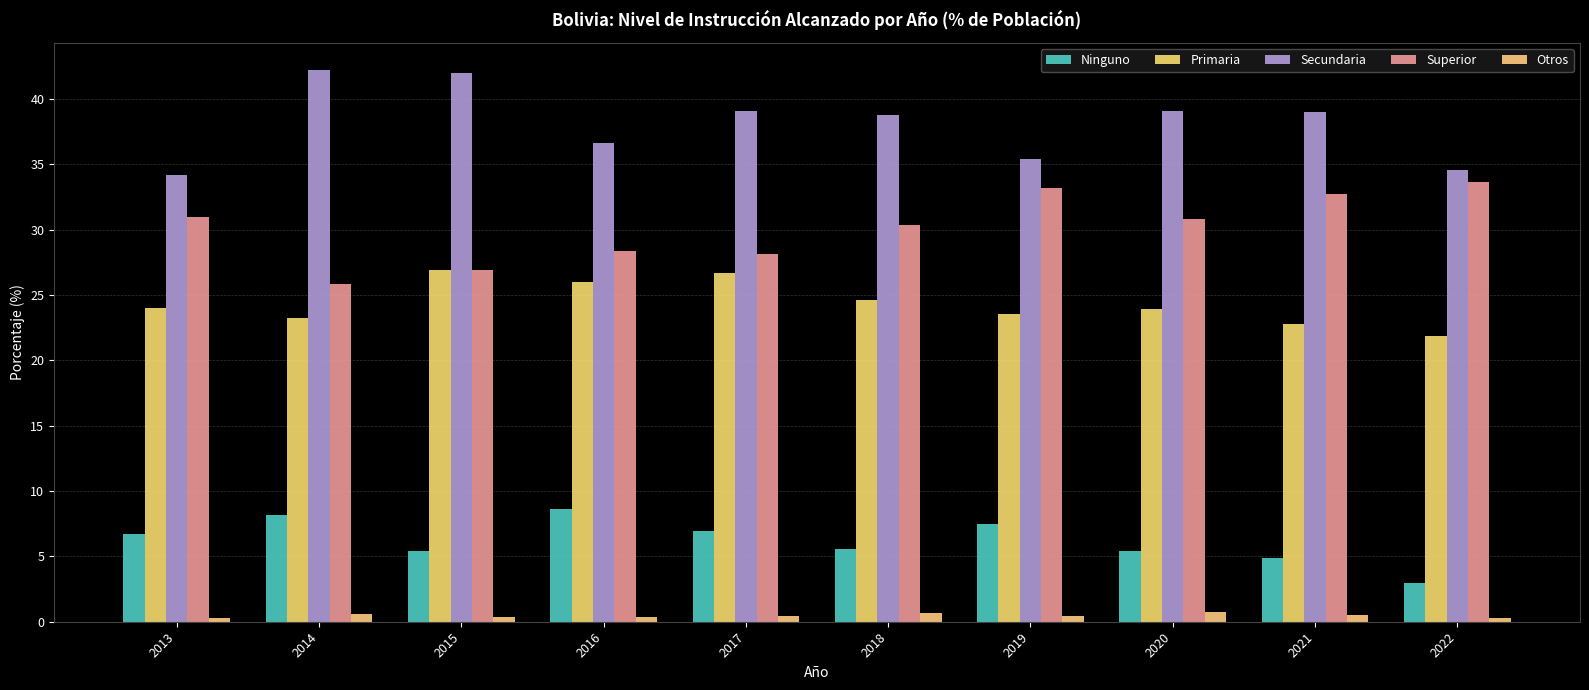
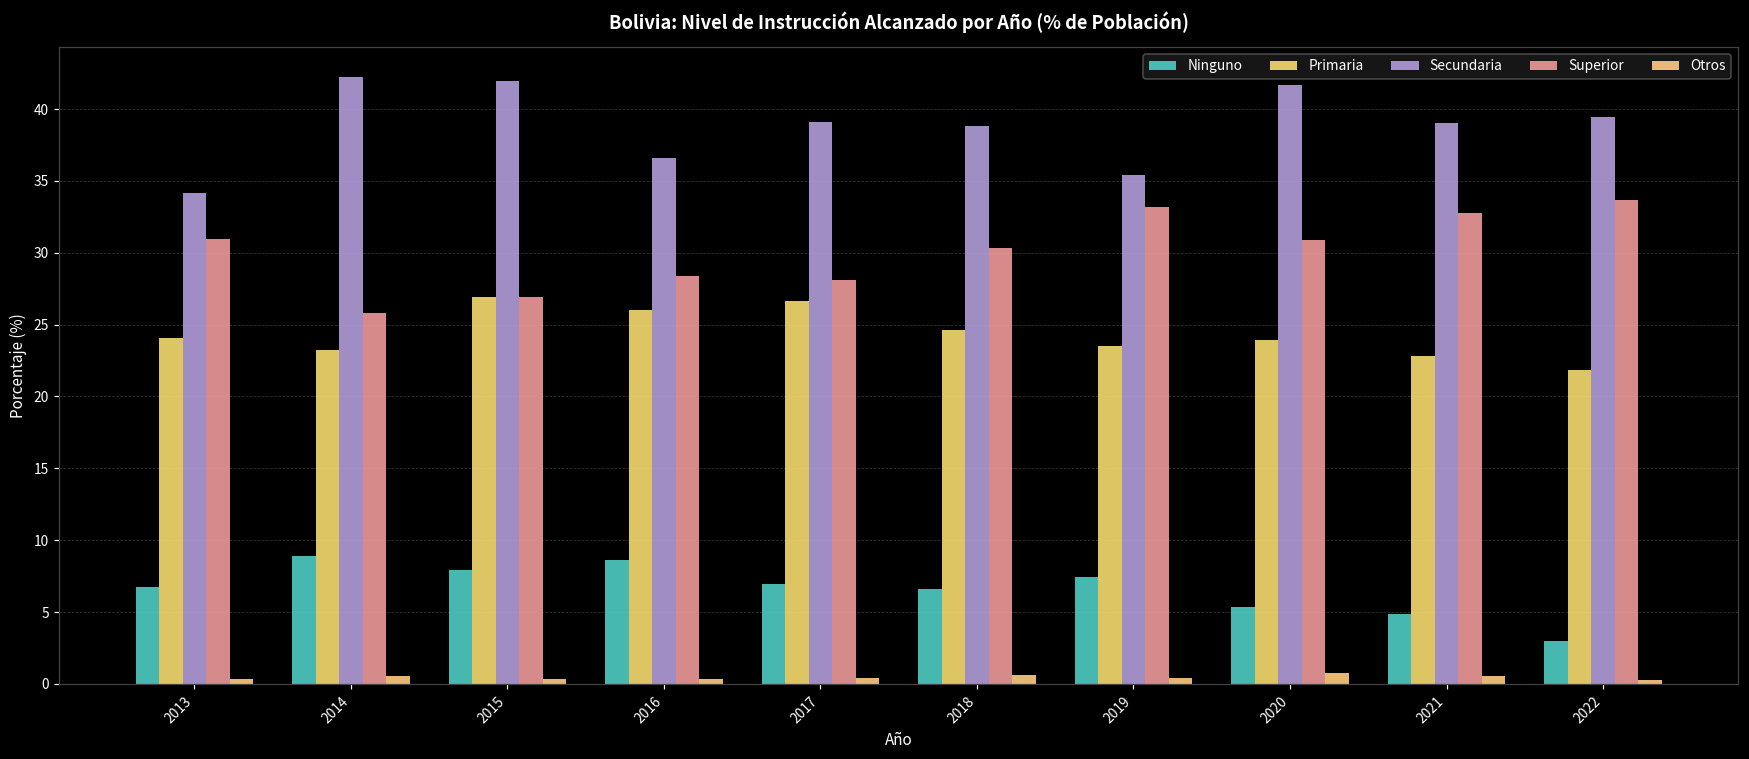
Ninguno, 2014: 8.2 -> 8.9
Ninguno, 2015: 5.4 -> 8.0
Ninguno, 2018: 5.6 -> 6.6
Secundaria, 2020: 39.1 -> 41.7
Secundaria, 2022: 34.6 -> 39.5
